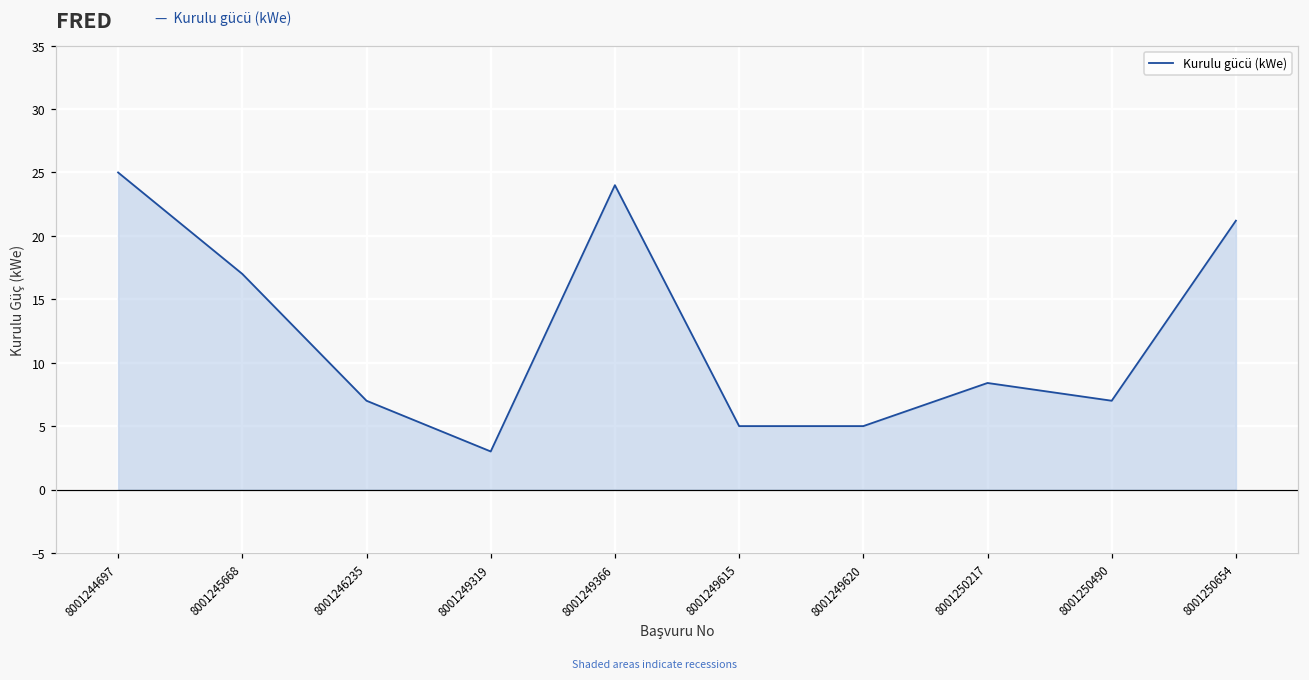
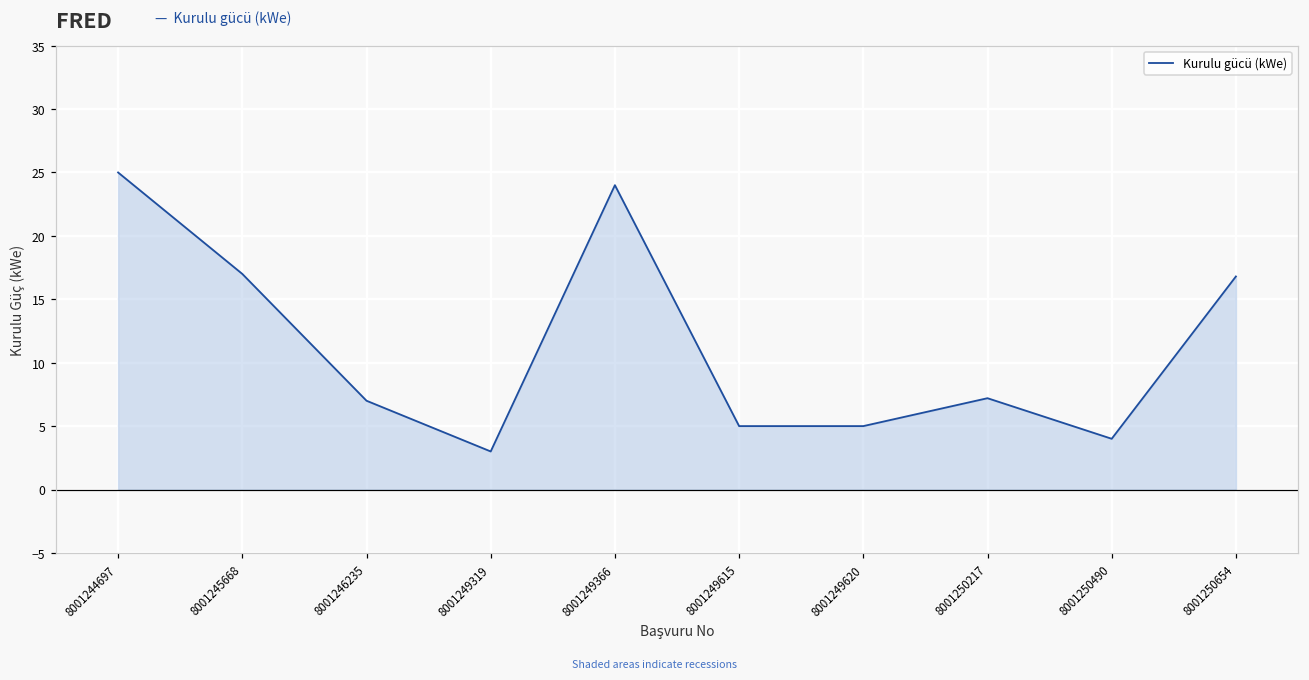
8001250217: 8.4 -> 7.2
8001250490: 7 -> 4
8001250654: 21.2 -> 16.8
